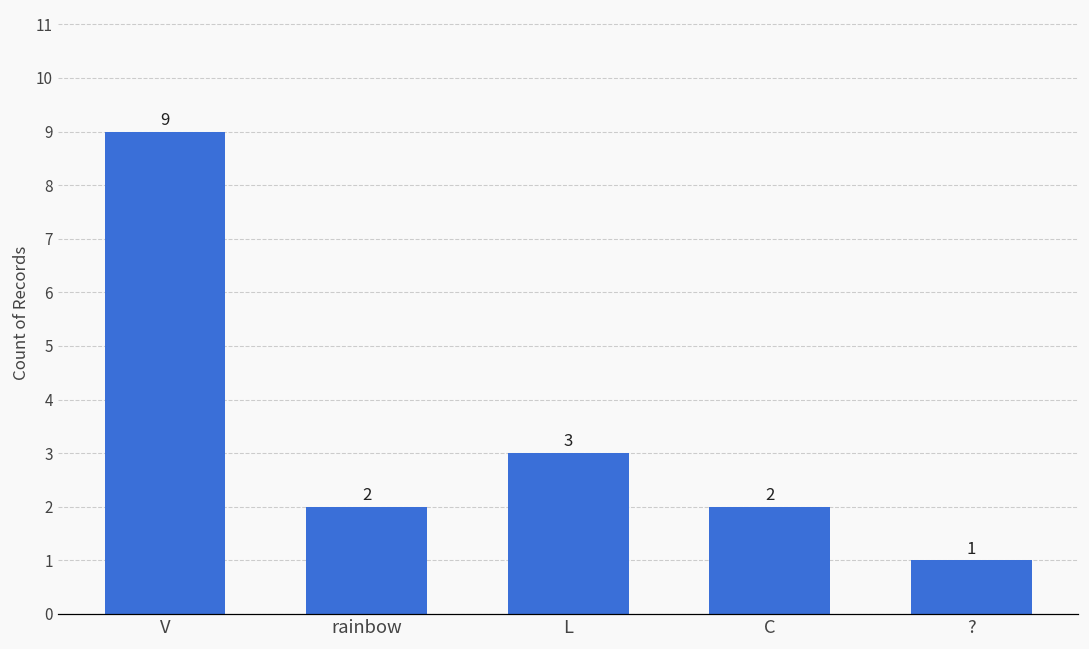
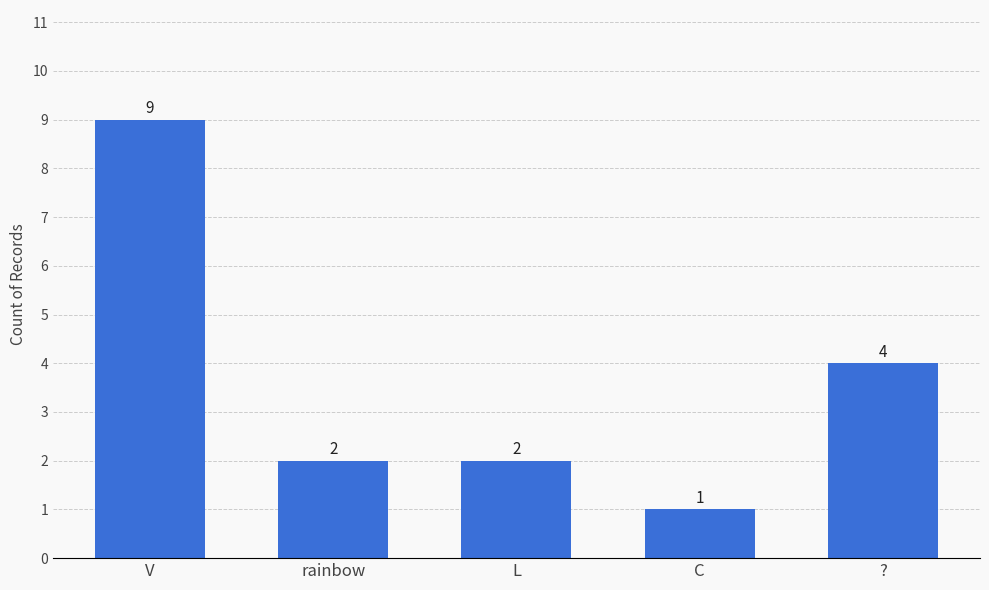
L: 3 -> 2
C: 2 -> 1
?: 1 -> 4
